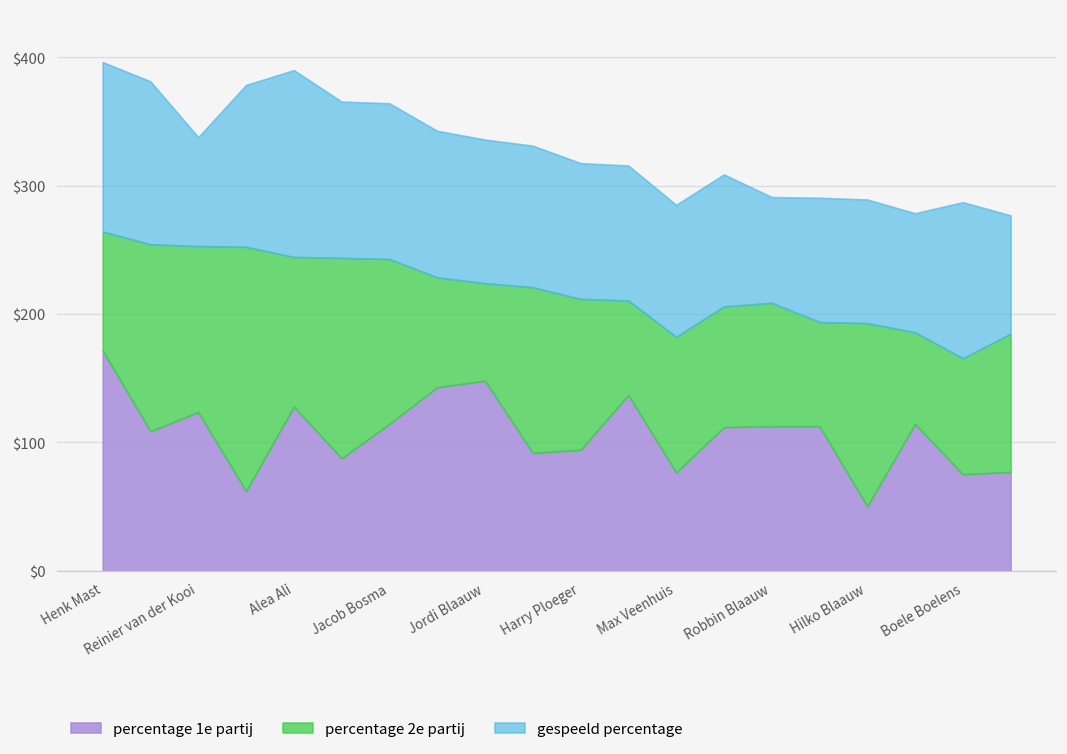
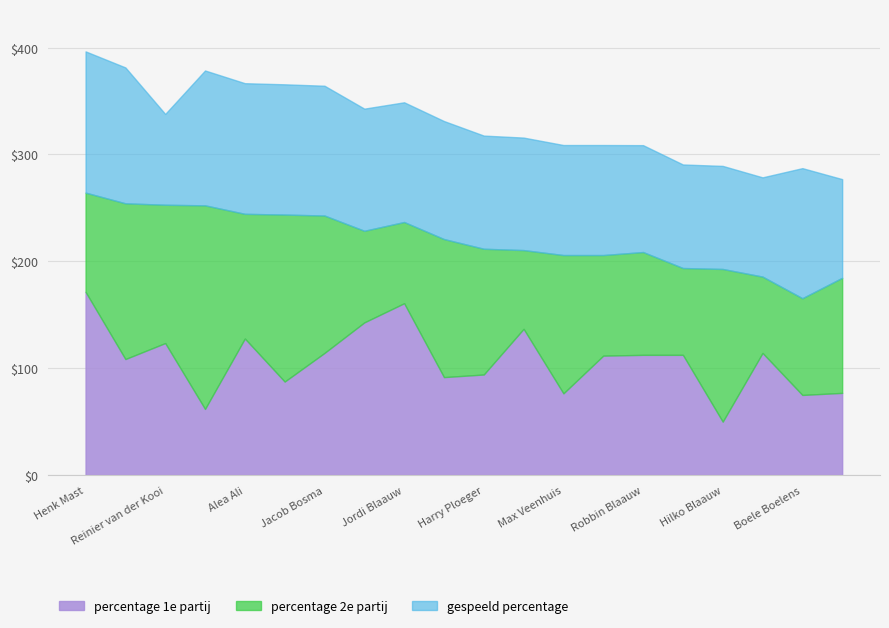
gespeeld percentage, Alea Ali: $146 -> $122
percentage 1e partij, Jordi Blaauw: $148 -> $161
percentage 2e partij, Max Veenhuis: $106 -> $129
gespeeld percentage, Robbin Blaauw: $83 -> $100
